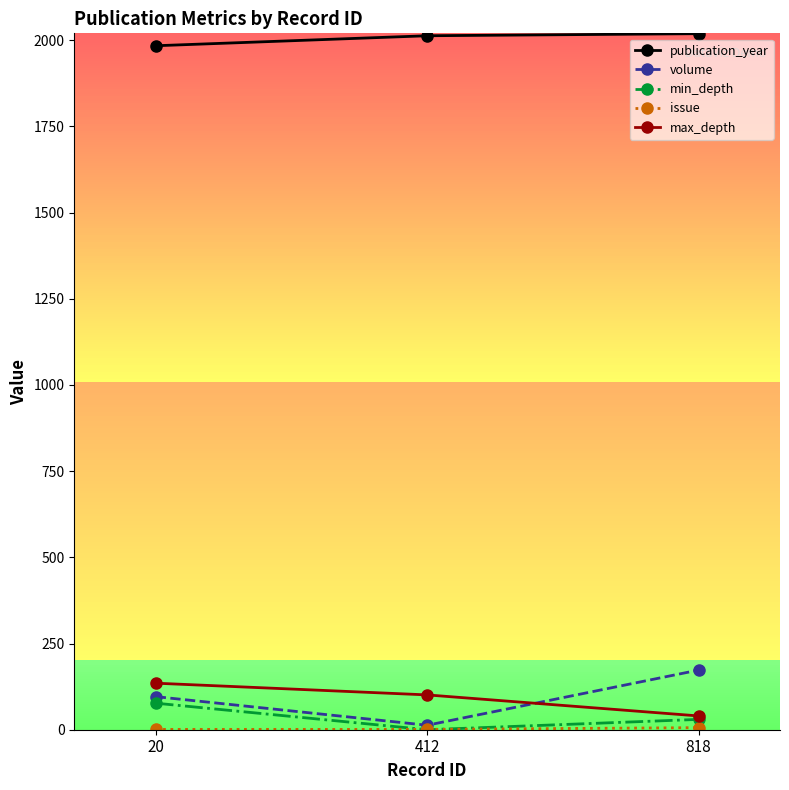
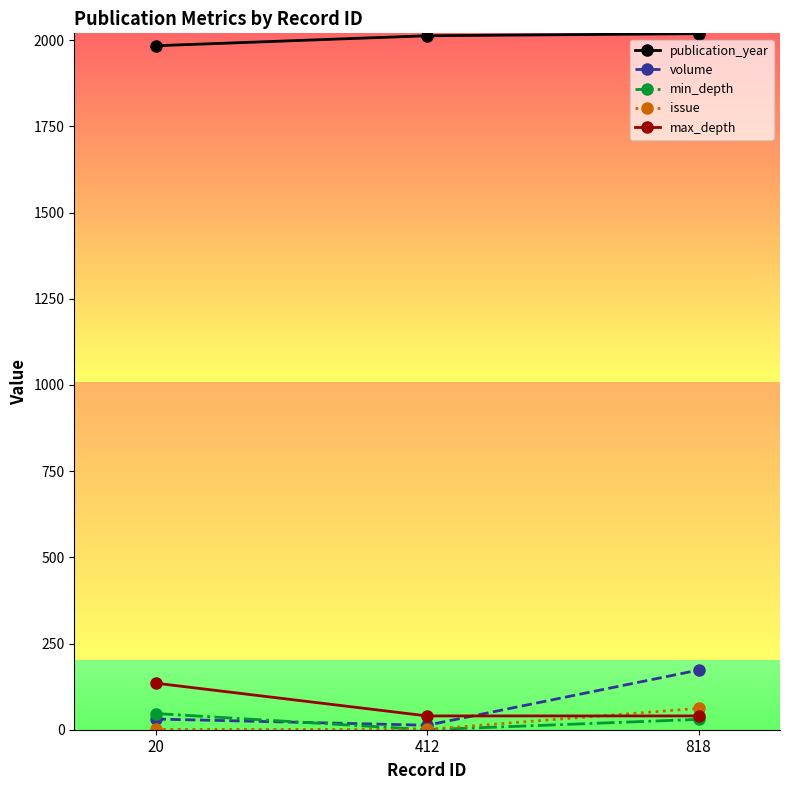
volume, 20: 100 -> 30
min_depth, 20: 80 -> 50
max_depth, 412: 100 -> 40
issue, 818: 10 -> 60
